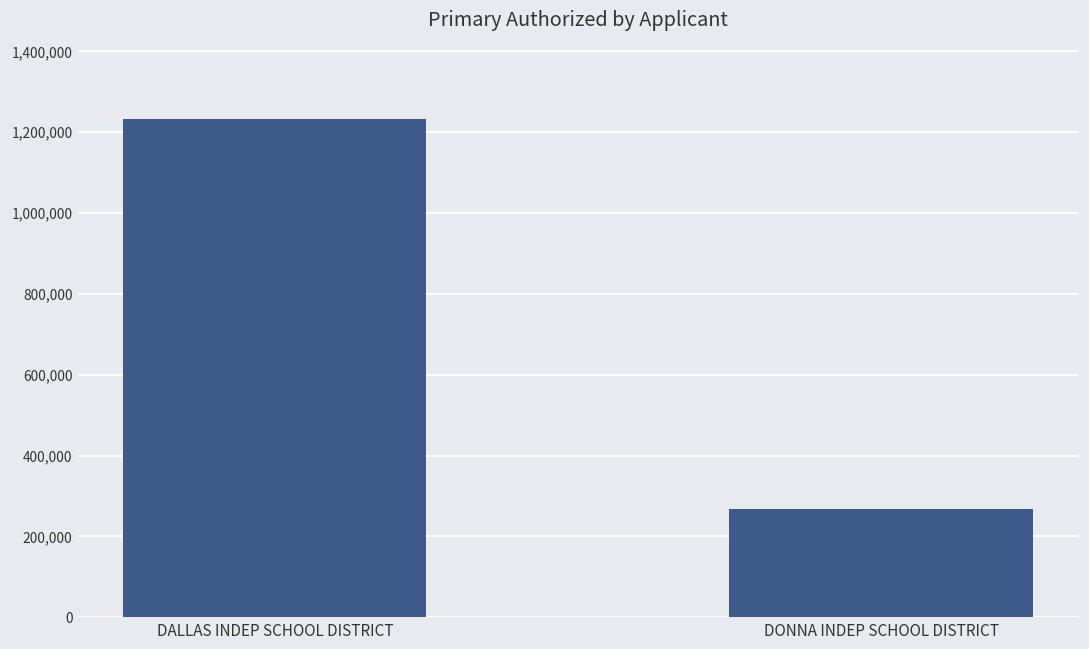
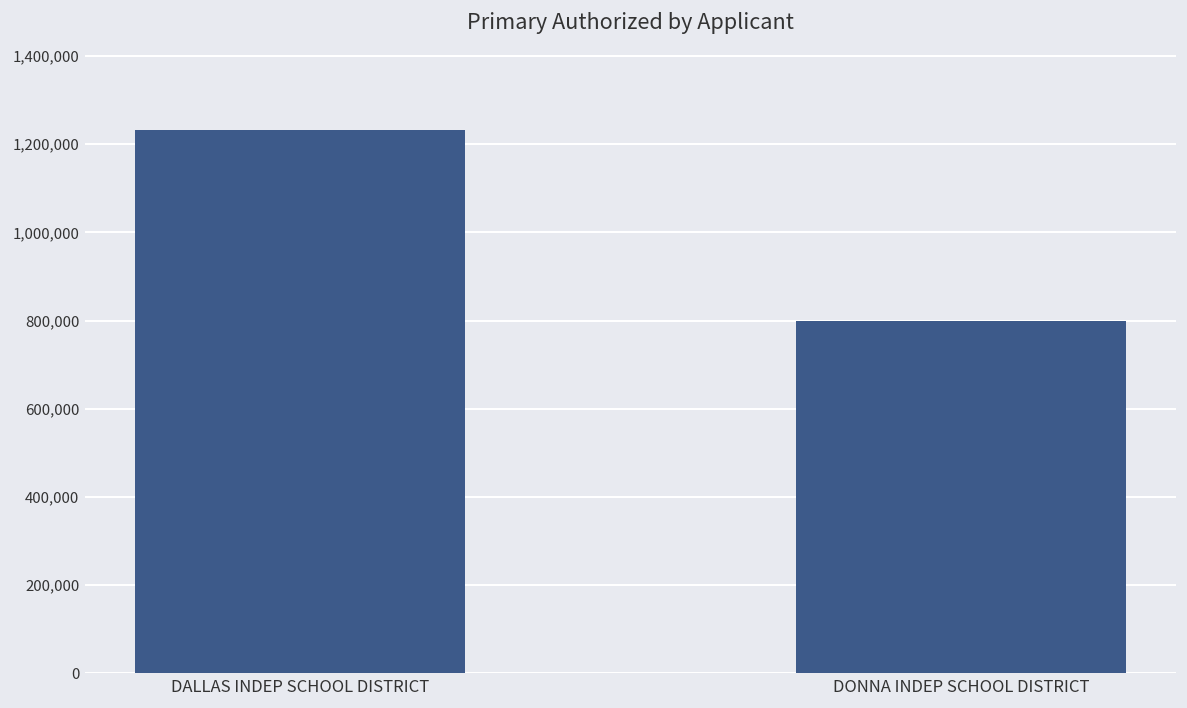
DONNA INDEP SCHOOL DISTRICT: 270,000 -> 800,000
